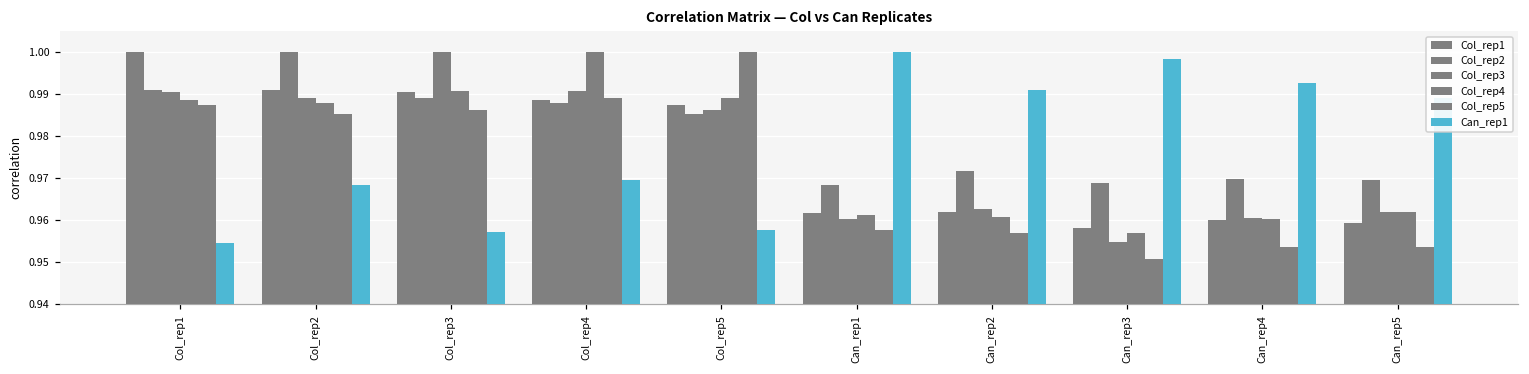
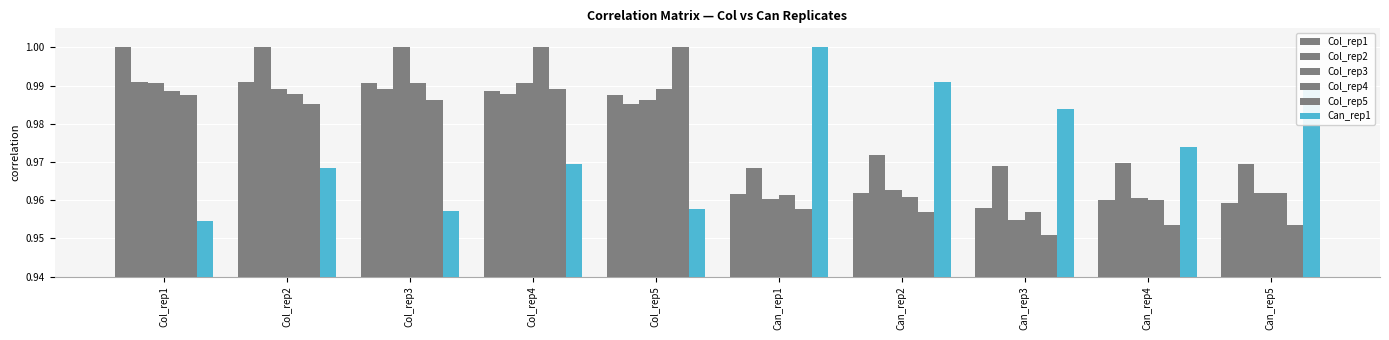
Can_rep1, Can_rep3: 0.998 -> 0.984
Can_rep1, Can_rep4: 0.993 -> 0.974
